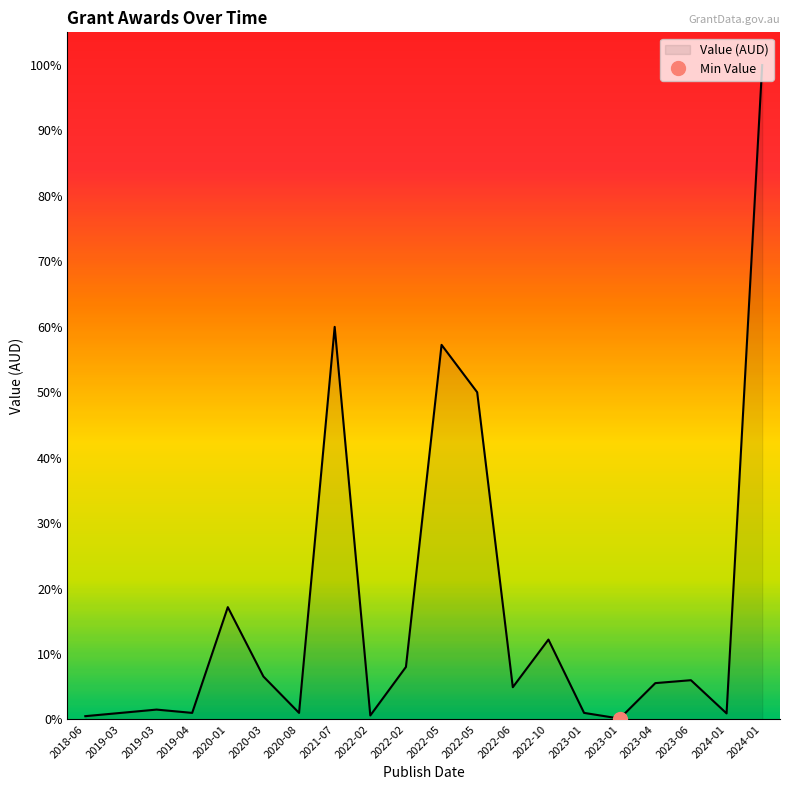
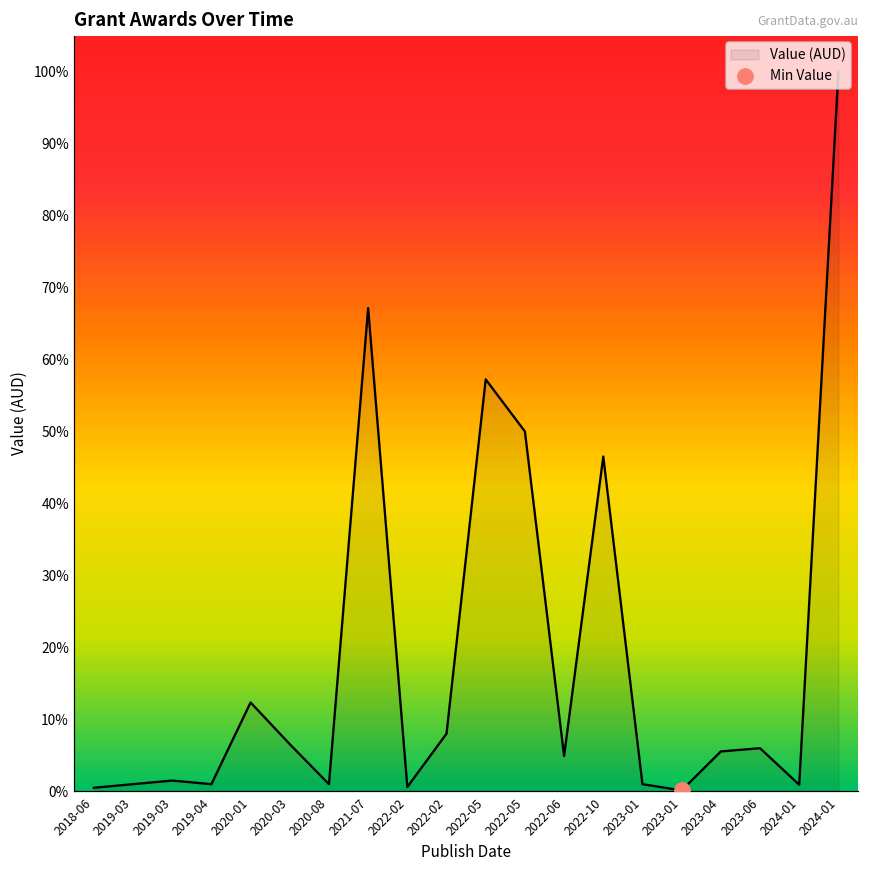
Value (AUD), 2020-01: 17% -> 12%
Value (AUD), 2021-07: 60% -> 67%
Value (AUD), 2022-10: 12% -> 47%
